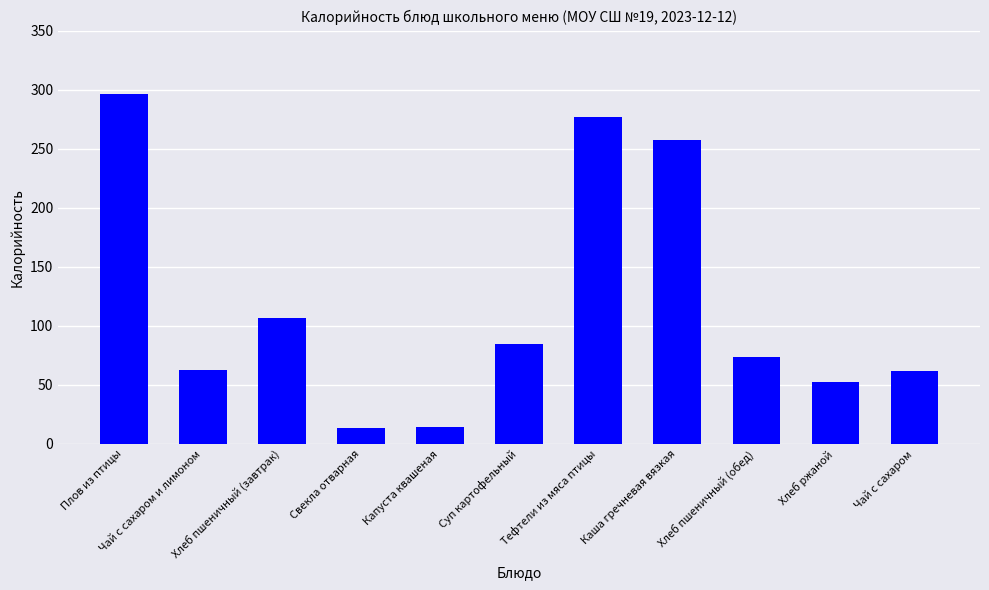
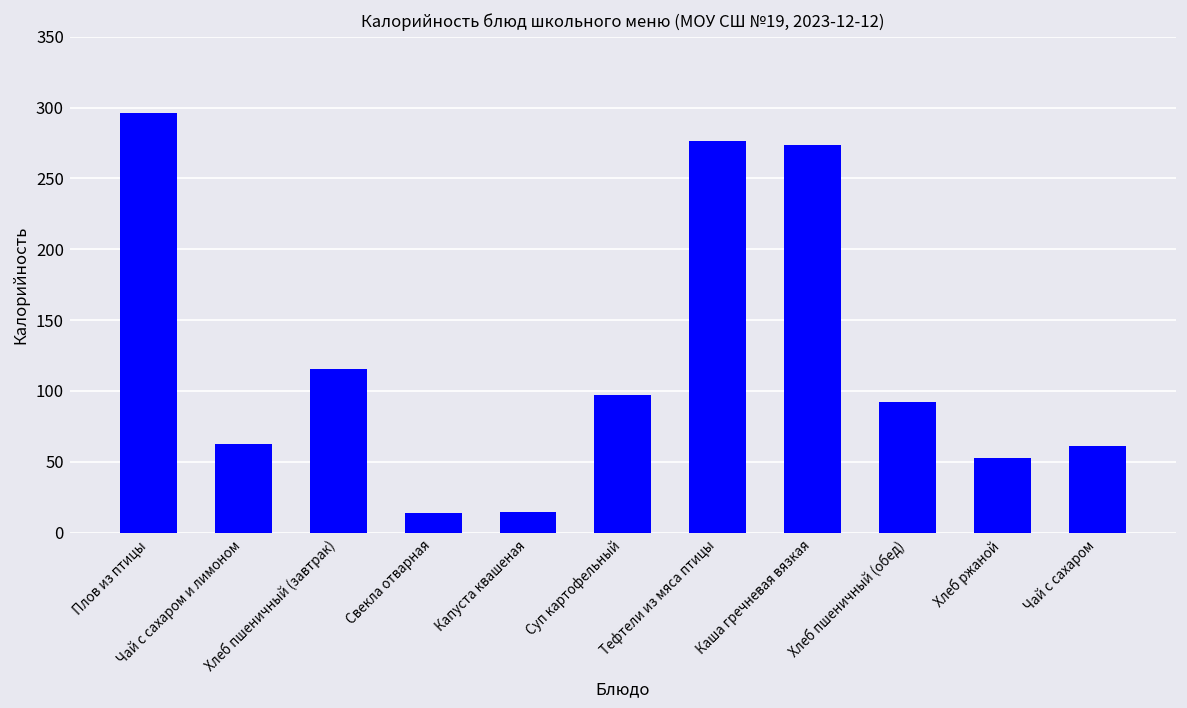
Хлеб пшеничный (завтрак): 107 -> 115
Суп картофельный: 84 -> 97
Каша гречневая вязкая: 258 -> 274
Хлеб пшеничный (обед): 74 -> 92
